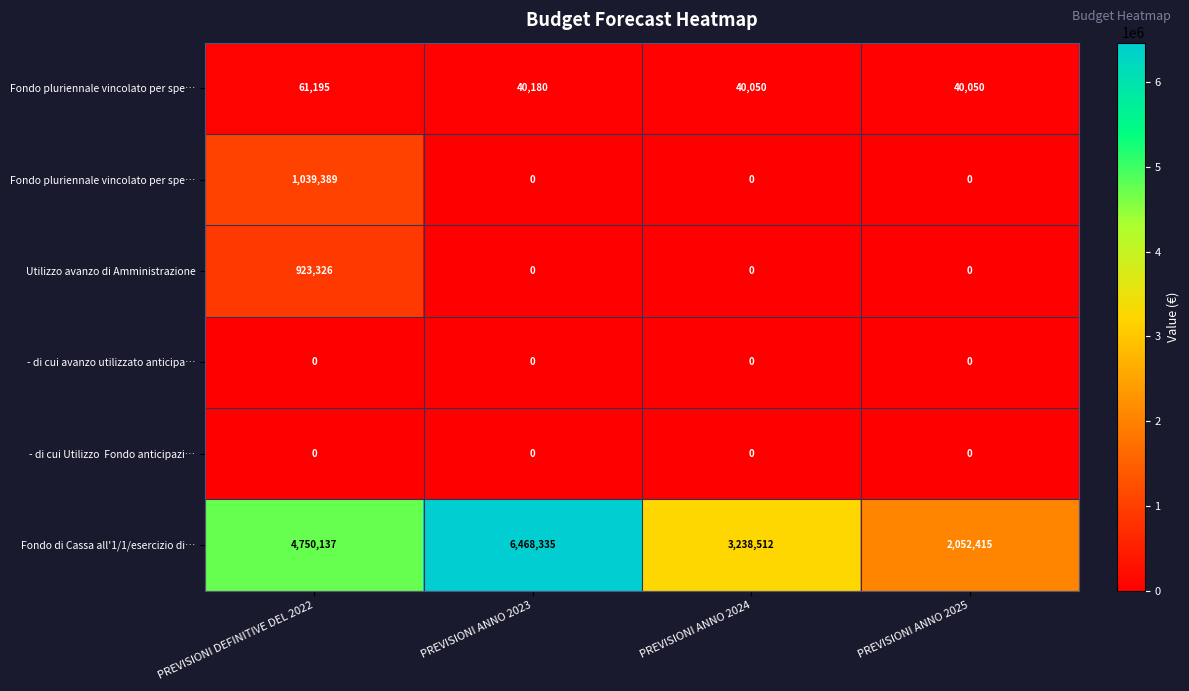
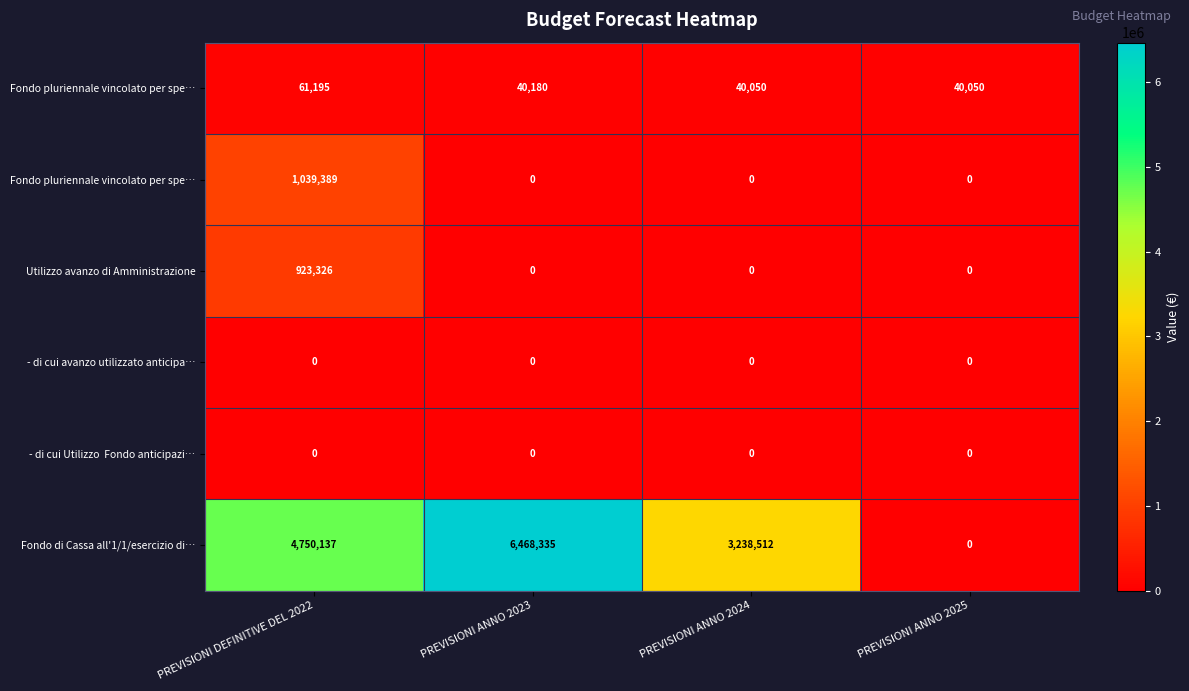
Fondo di Cassa all'1/1/esercizio di…, PREVISIONI ANNO 2025: 2,052,415 -> 0
